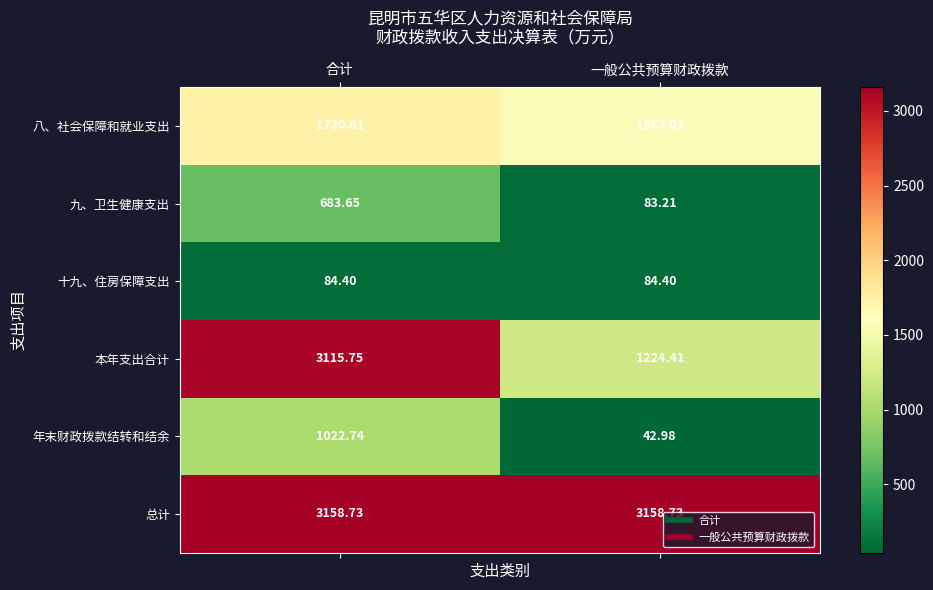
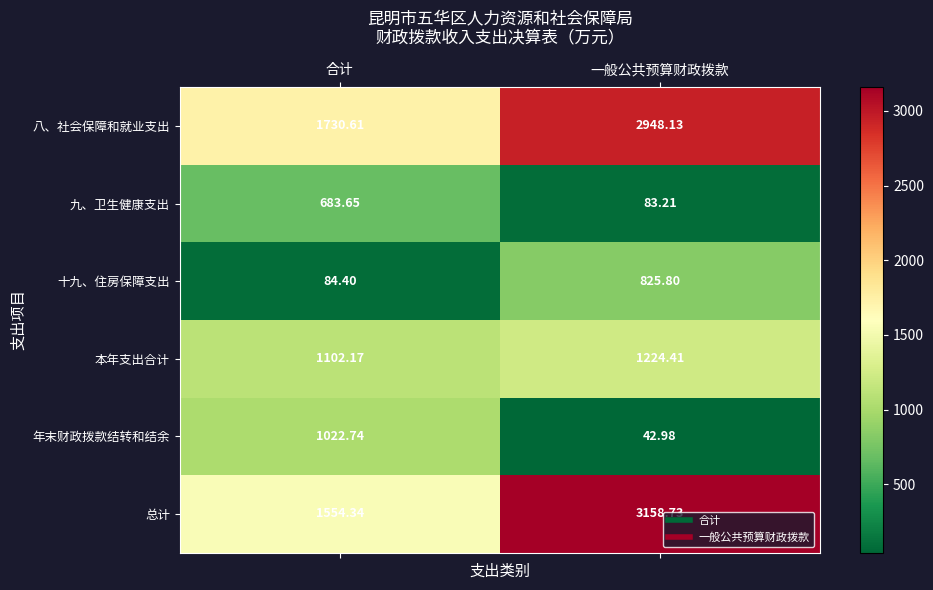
八、社会保障和就业支出, 一般公共预算财政拨款: 1563.02 -> 2948.13
十九、住房保障支出, 一般公共预算财政拨款: 84.40 -> 825.80
本年支出合计, 合计: 3115.75 -> 1102.17
总计, 合计: 3158.73 -> 1554.34
